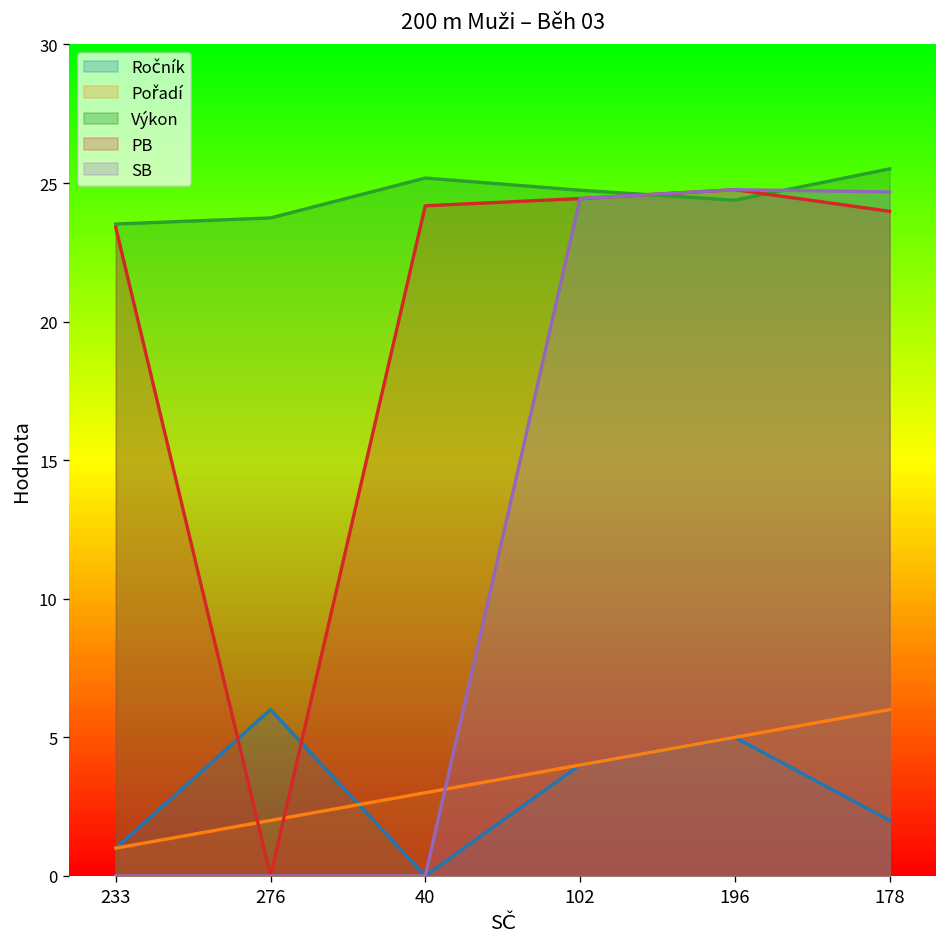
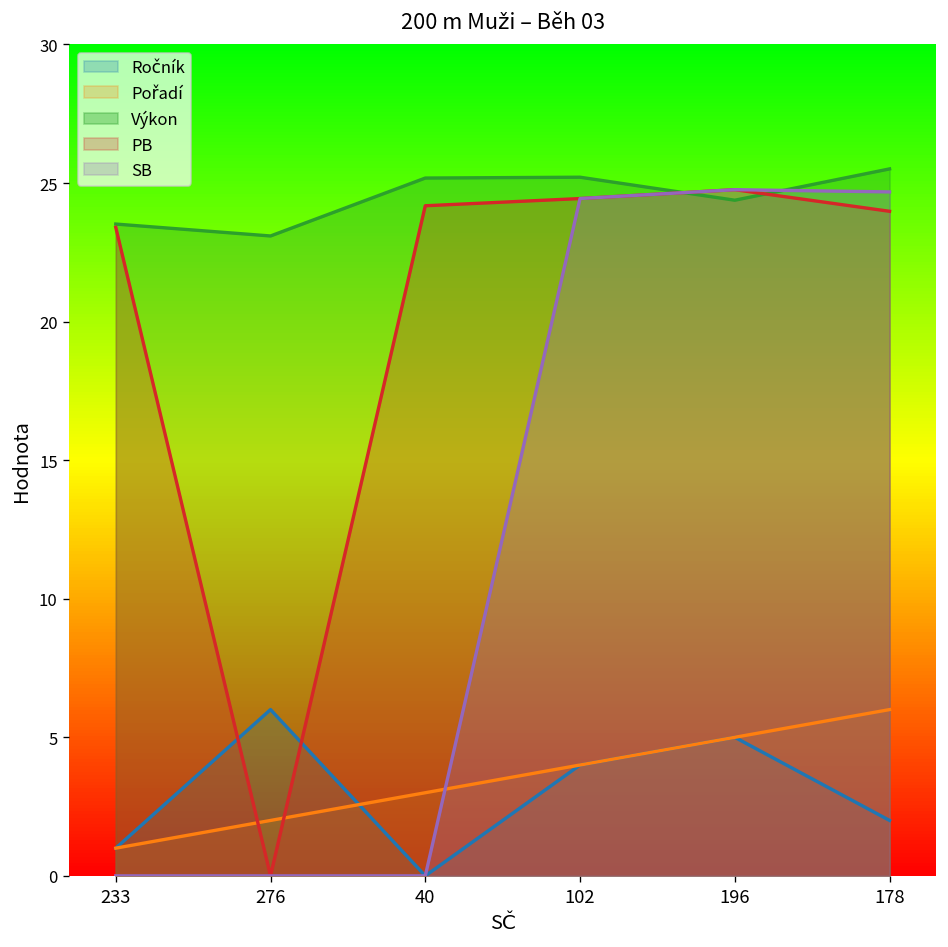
Výkon, 276: 23.7 -> 23.1
Výkon, 102: 24.7 -> 25.2
